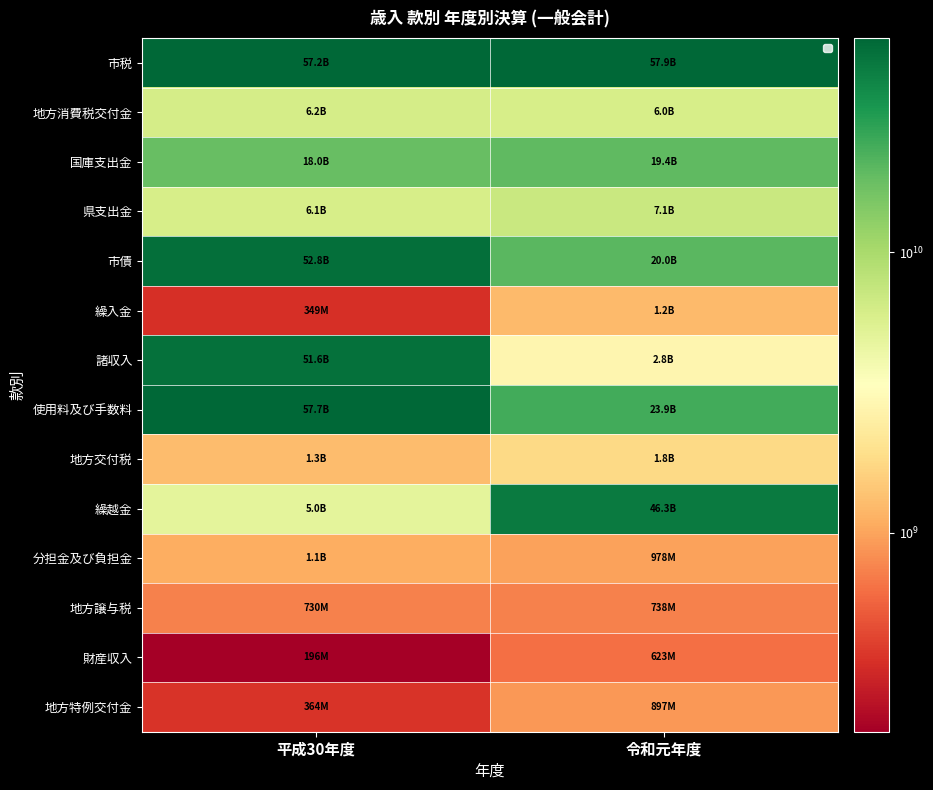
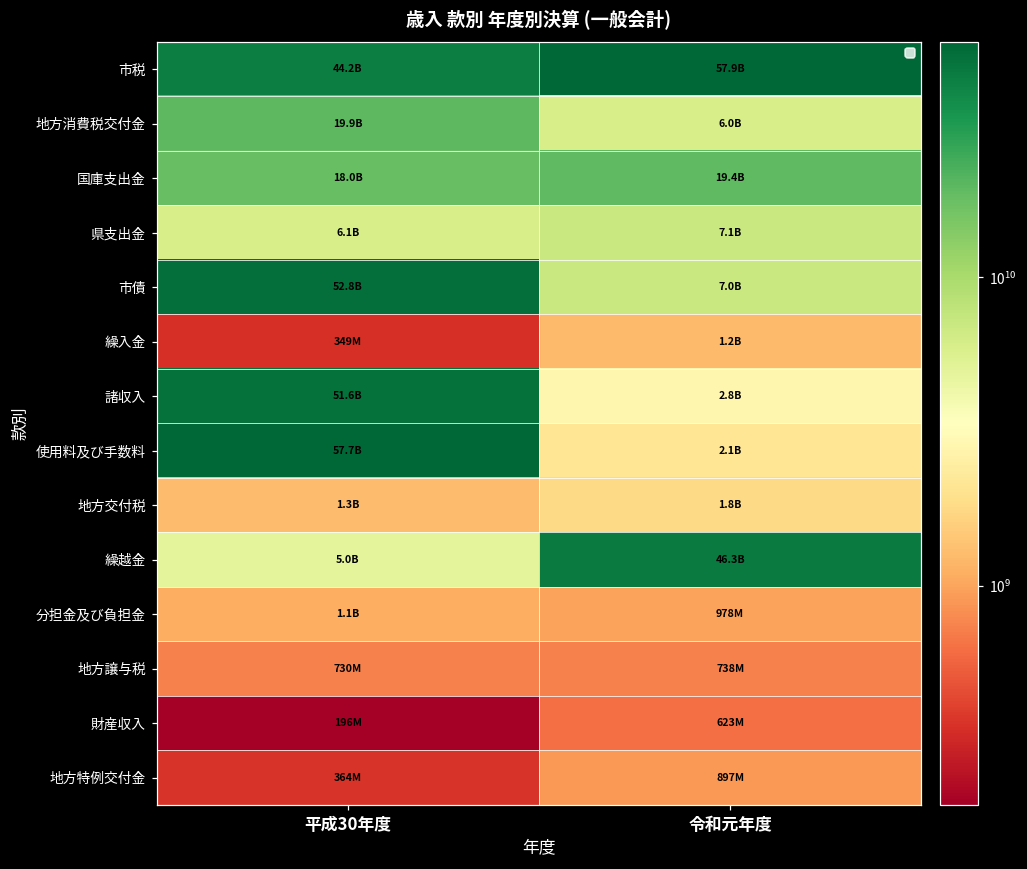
市税, 平成30年度: 57.2B -> 44.2B
地方消費税交付金, 平成30年度: 6.2B -> 19.9B
市債, 令和元年度: 20.0B -> 7.0B
使用料及び手数料, 令和元年度: 23.9B -> 2.1B
